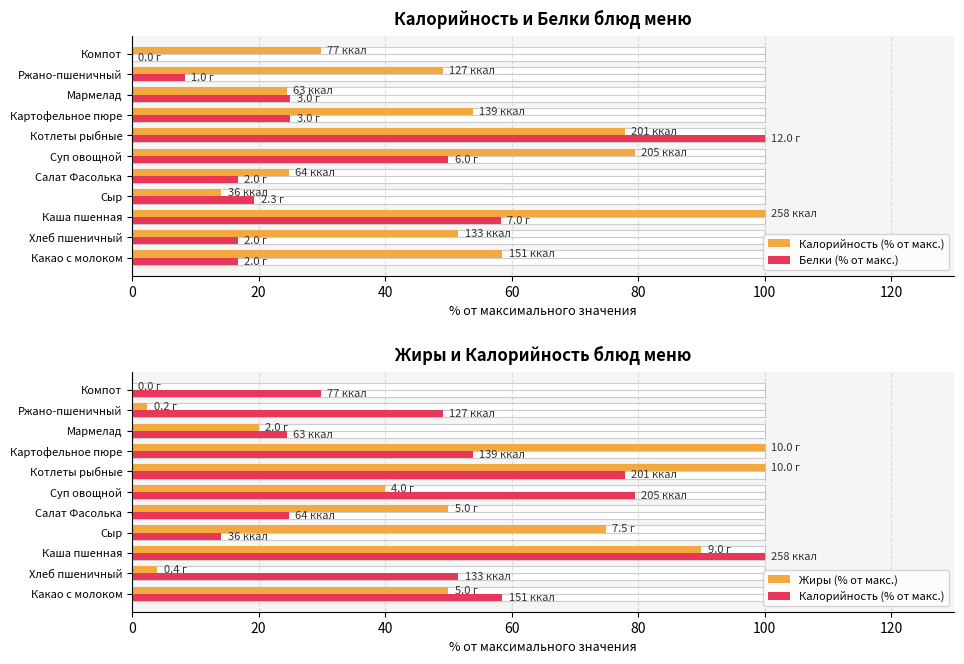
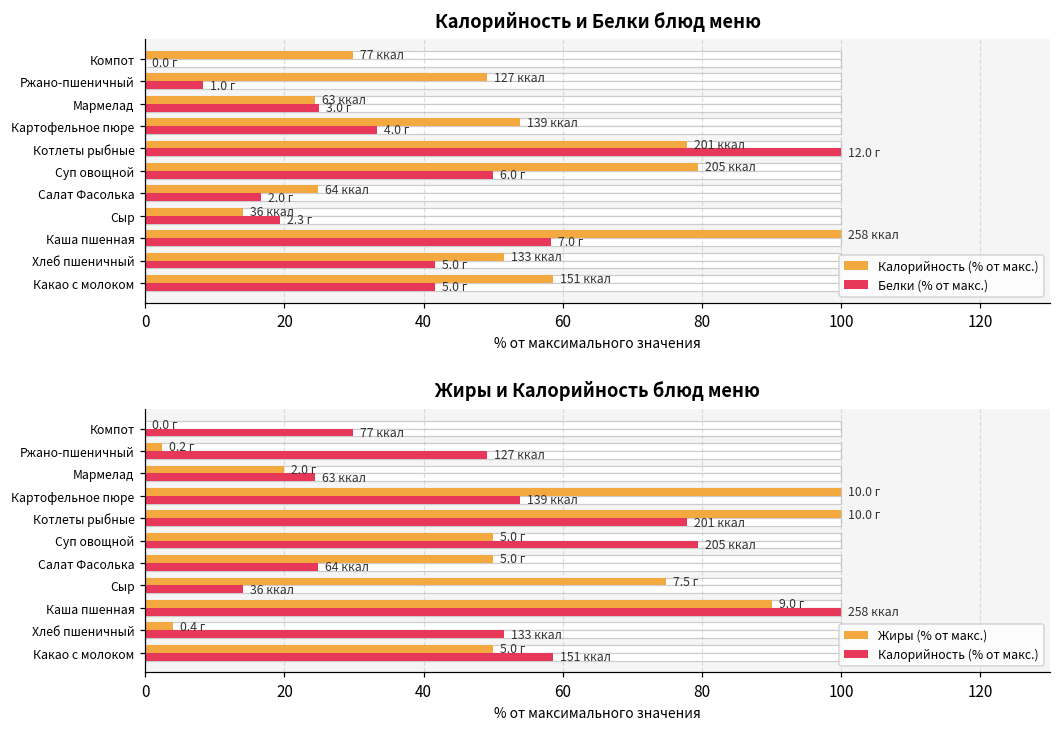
Калорийность и Белки блюд меню, Белки (% от макс.), Картофельное пюре: 3.0 -> 4.0
Калорийность и Белки блюд меню, Белки (% от макс.), Хлеб пшеничный: 2.0 -> 5.0
Калорийность и Белки блюд меню, Белки (% от макс.), Какао с молоком: 2.0 -> 5.0
Жиры и Калорийность блюд меню, Жиры (% от макс.), Суп овощной: 4.0 -> 5.0
